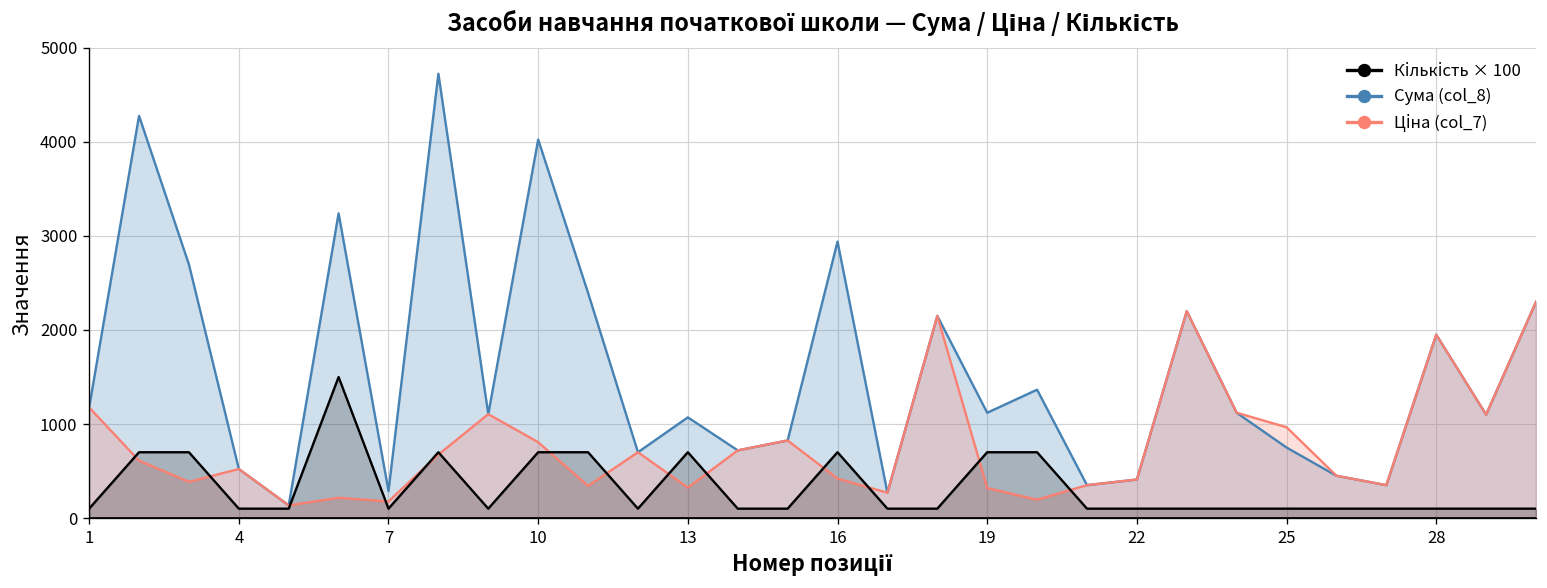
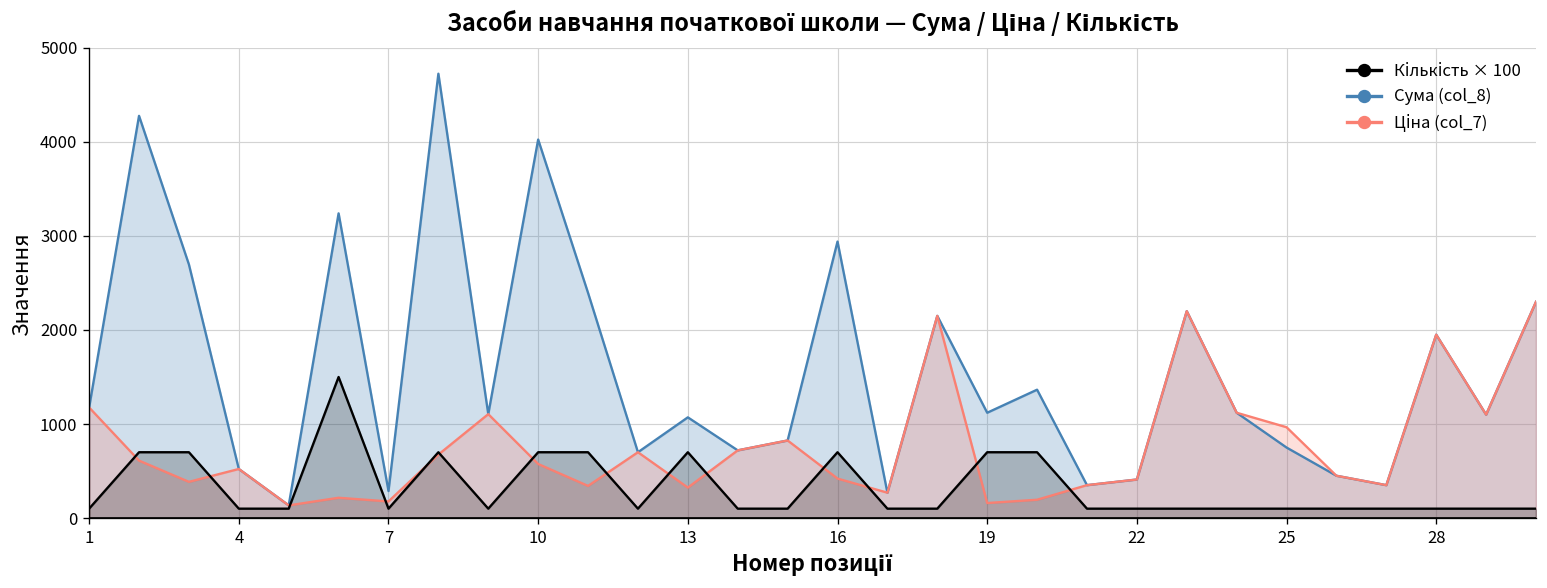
Ціна (col_7), 10: 800 -> 600
Ціна (col_7), 19: 300 -> 200
